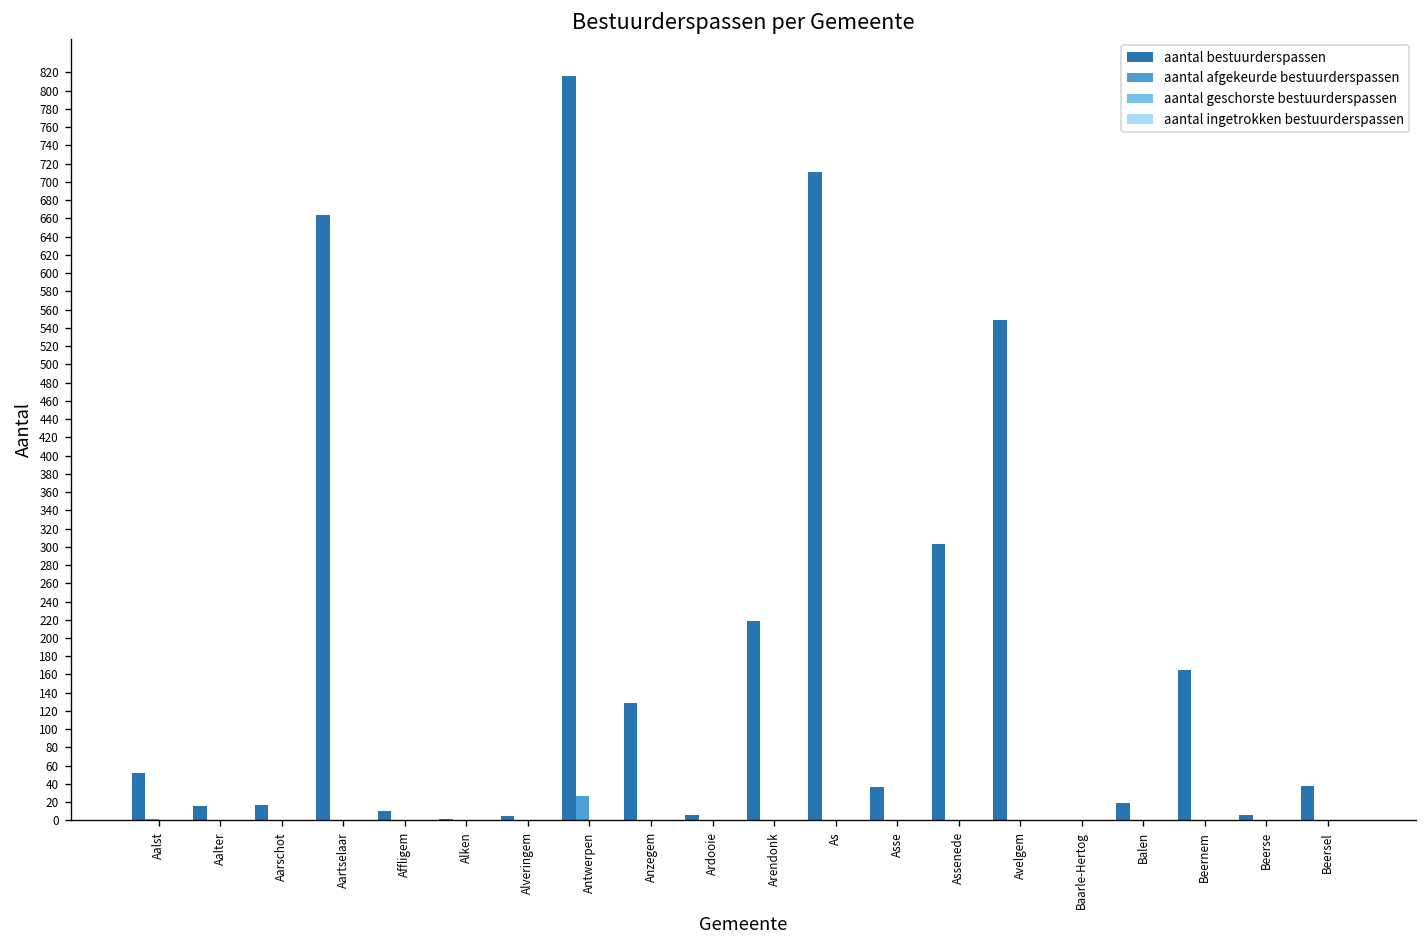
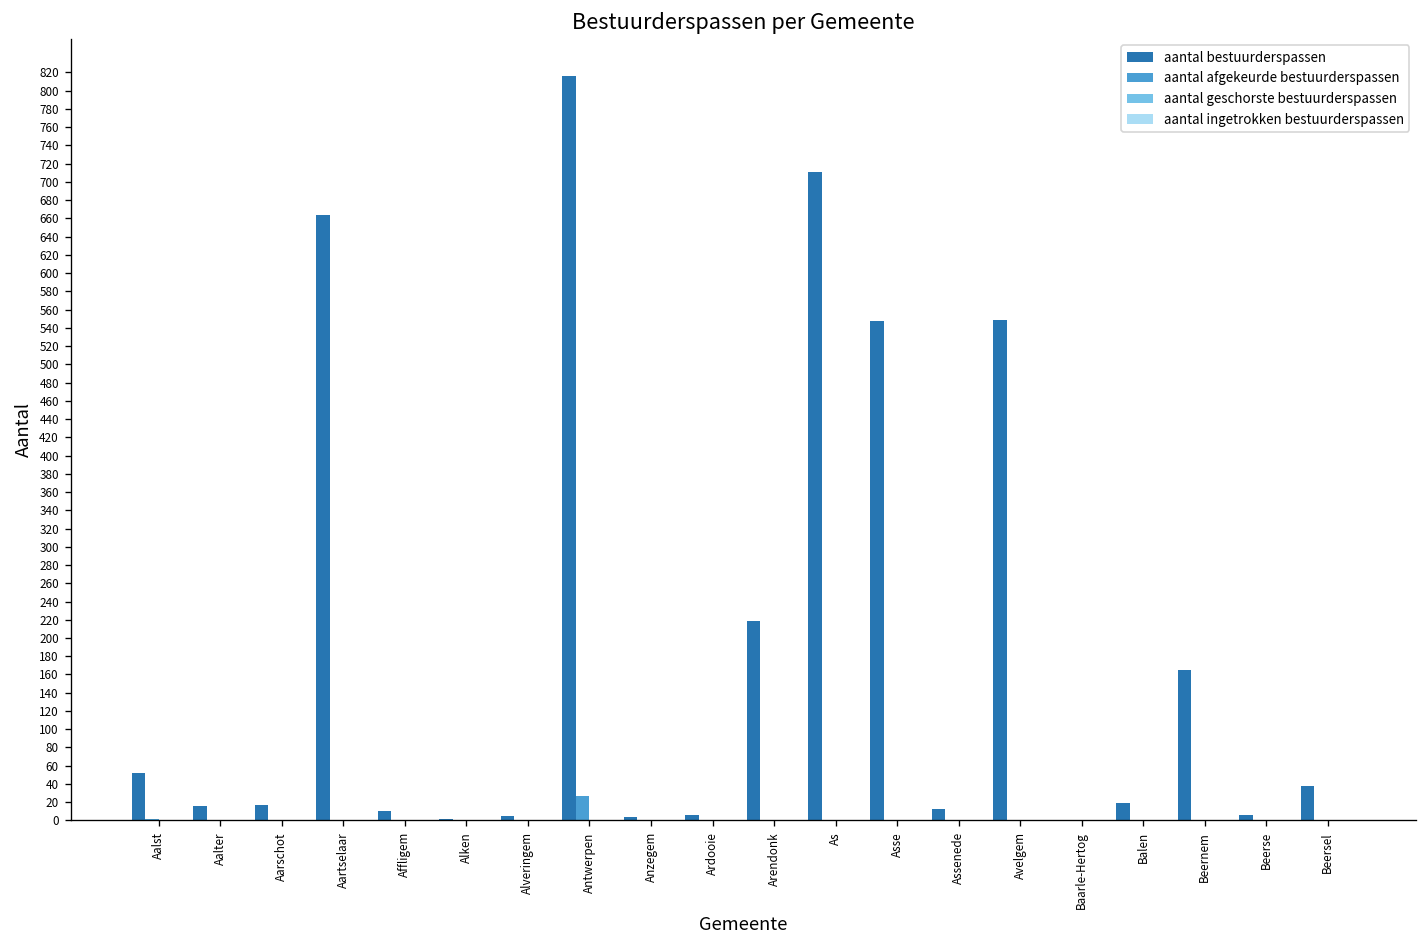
aantal bestuurderspassen, Anzegem: 130 -> 0
aantal bestuurderspassen, Asse: 40 -> 550
aantal bestuurderspassen, Assenede: 300 -> 10
